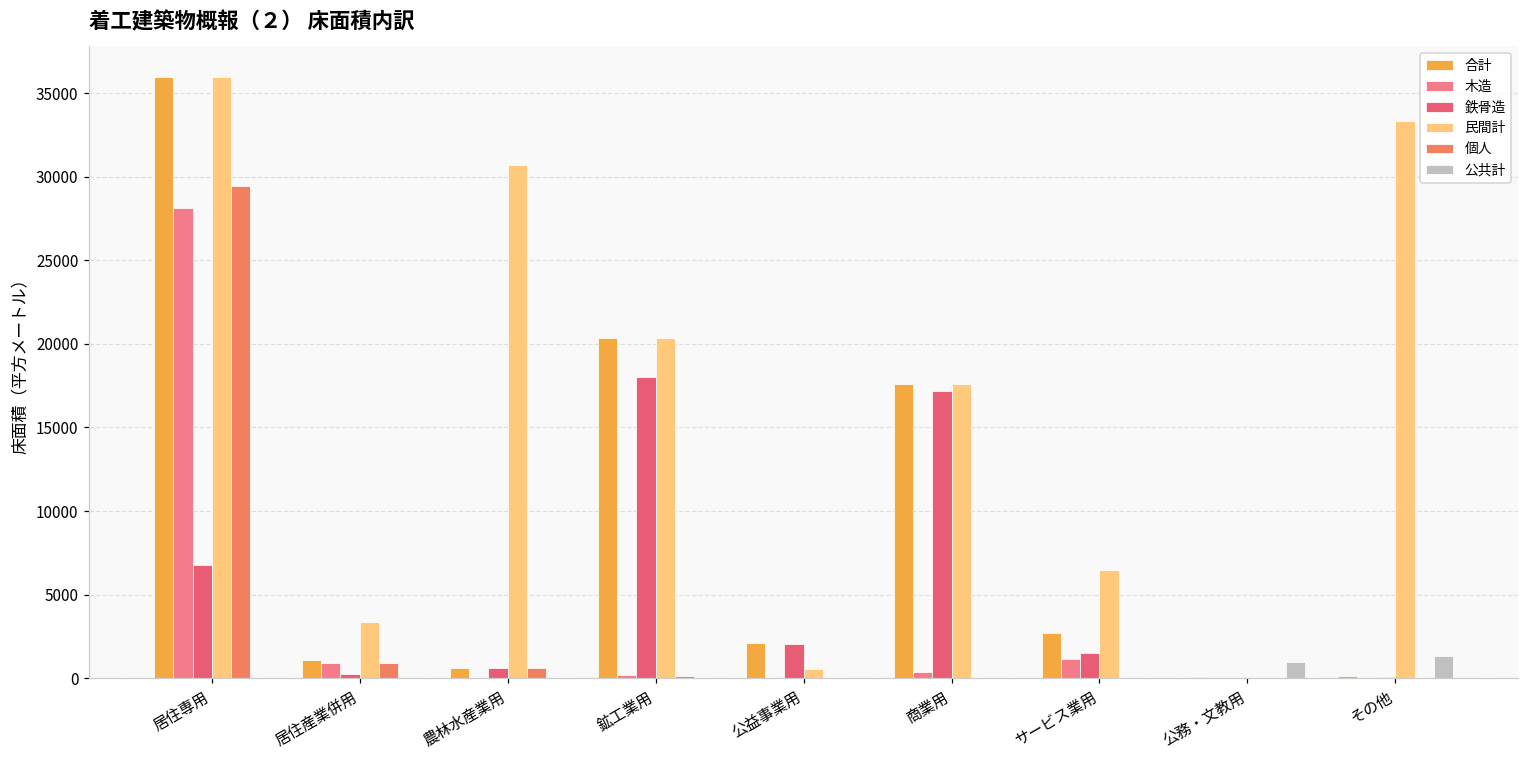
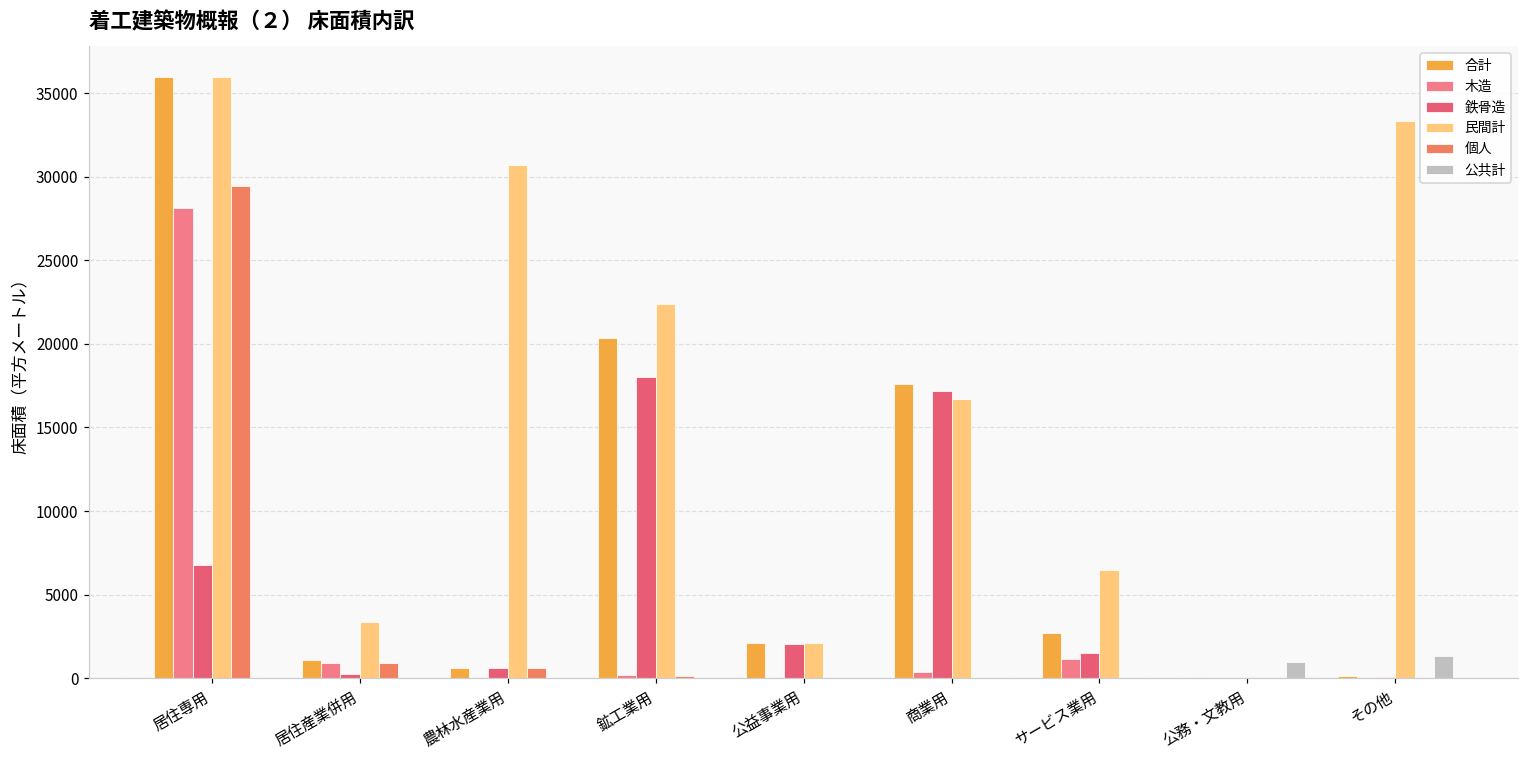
民間計, 鉱工業用: 20300 -> 22400
民間計, 公益事業用: 500 -> 2100
民間計, 商業用: 17600 -> 16700
